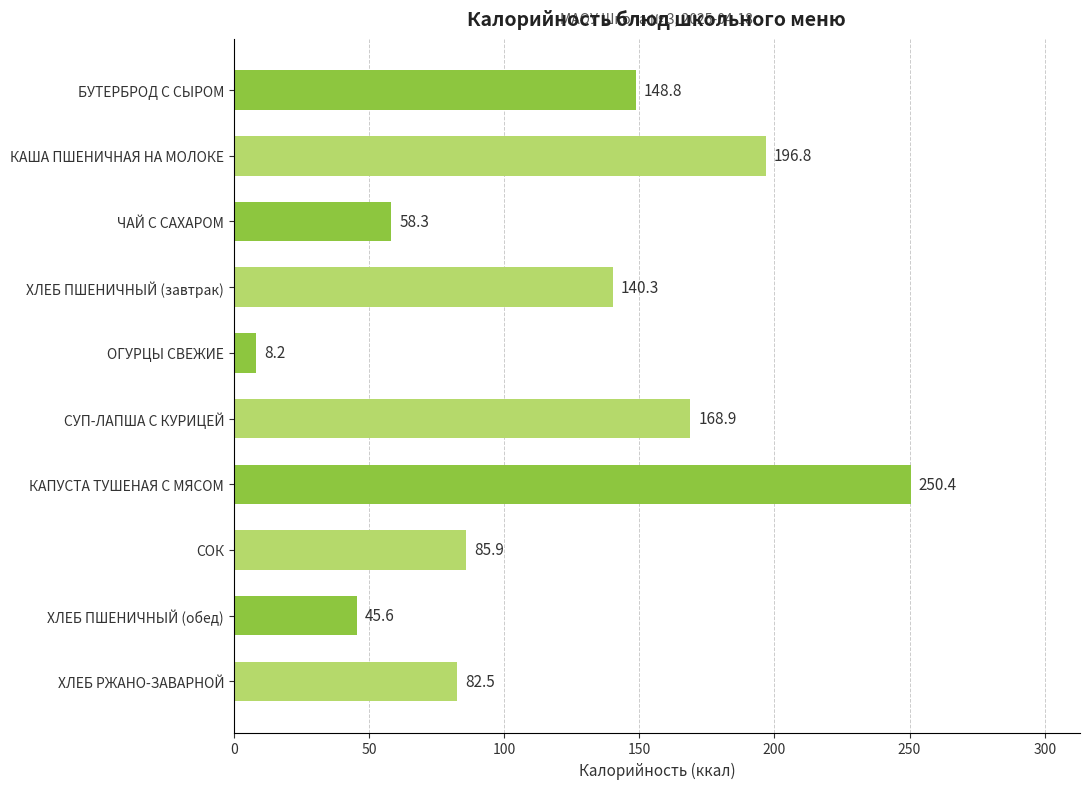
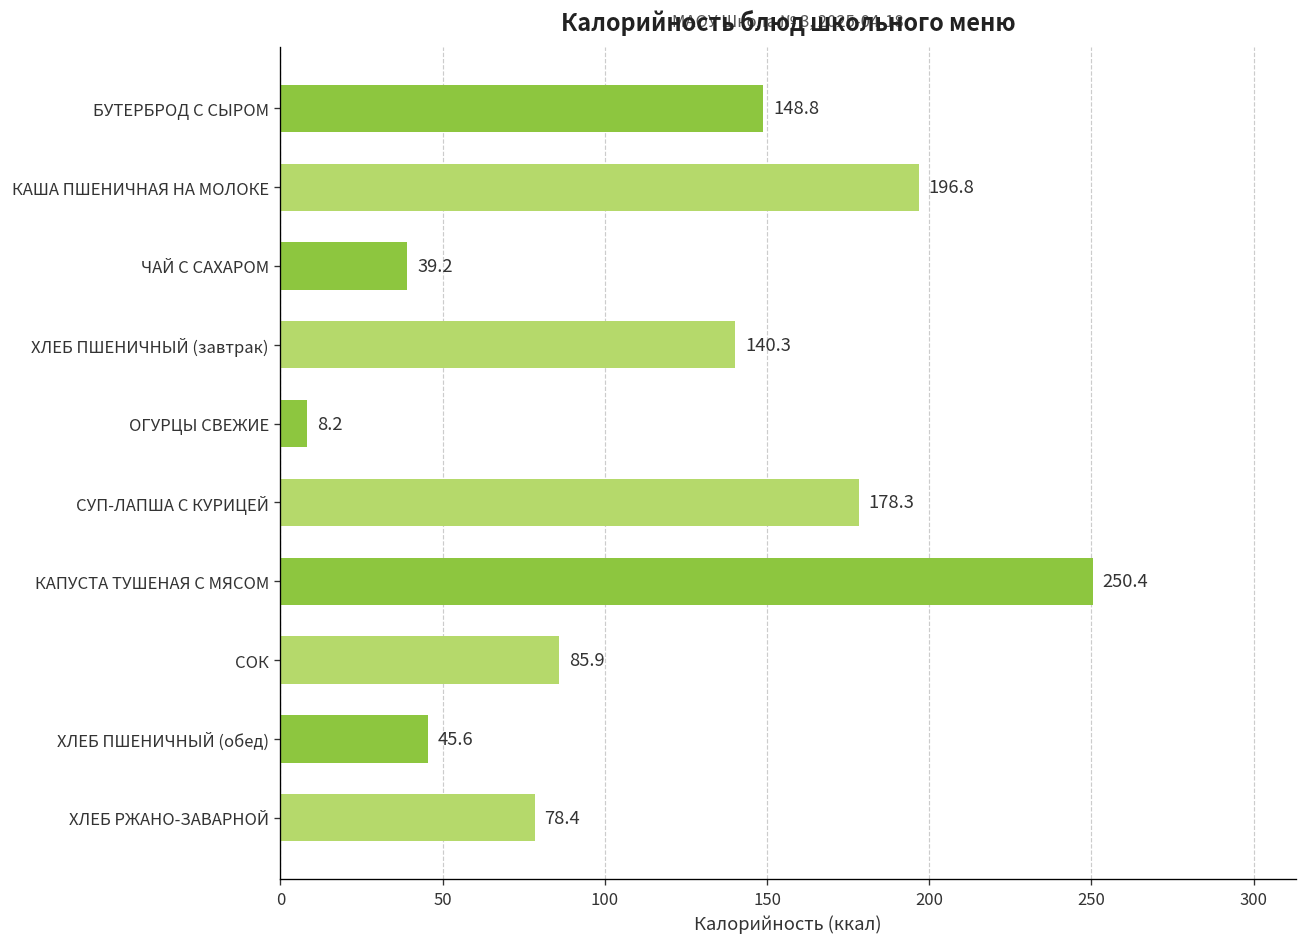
ЧАЙ С САХАРОМ: 58.3 -> 39.2
СУП-ЛАПША С КУРИЦЕЙ: 168.9 -> 178.3
ХЛЕБ РЖАНО-ЗАВАРНОЙ: 82.5 -> 78.4
